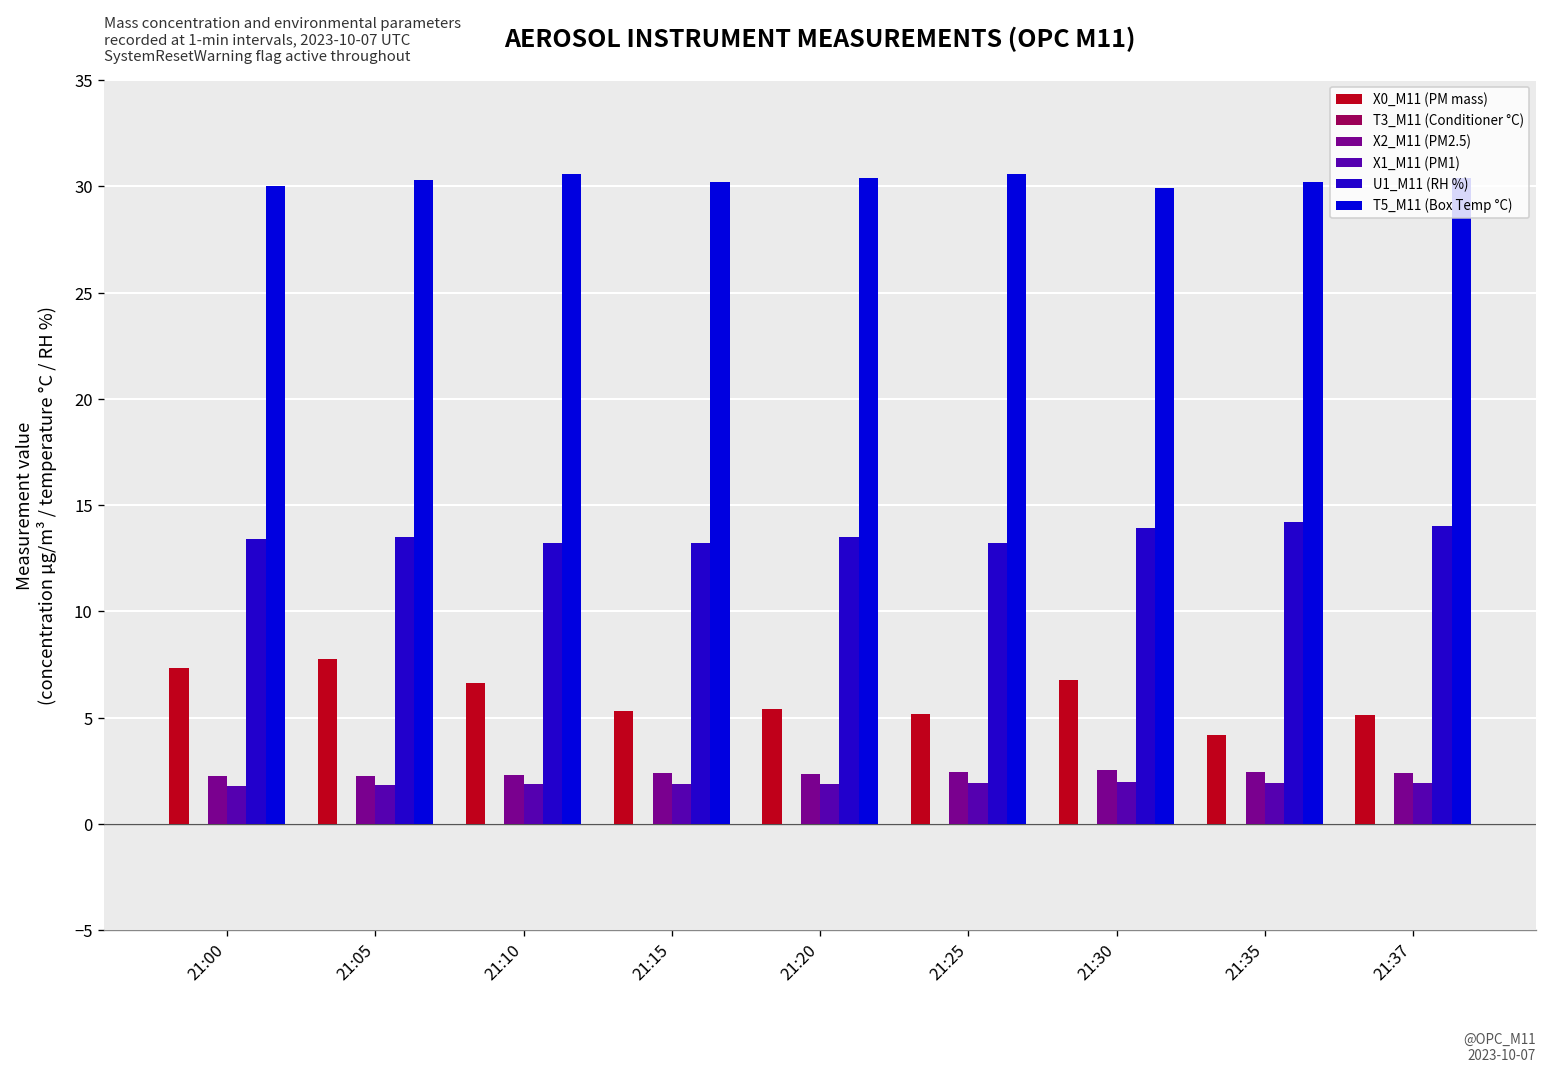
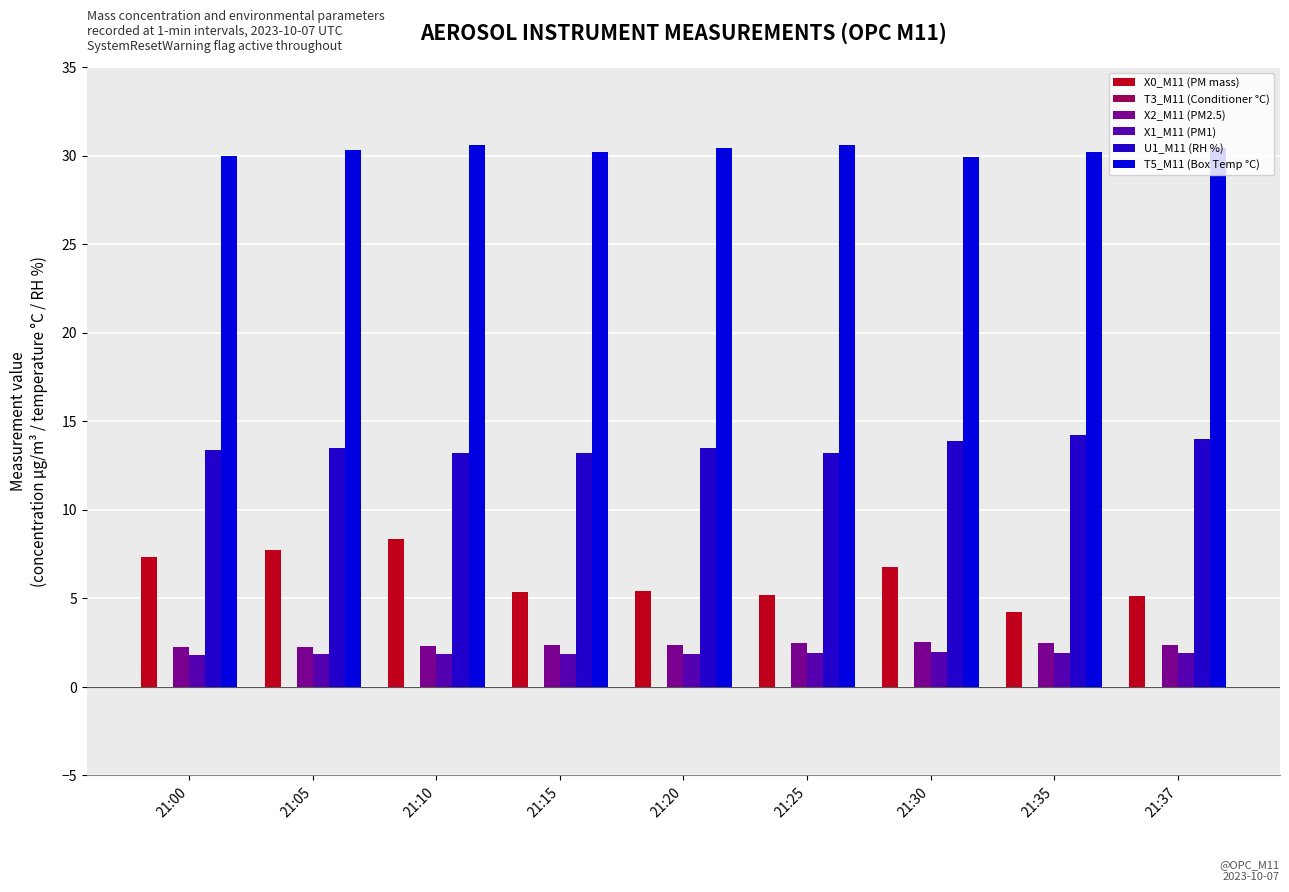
X0_M11 (PM mass), 21:10: 6.6 -> 8.4
